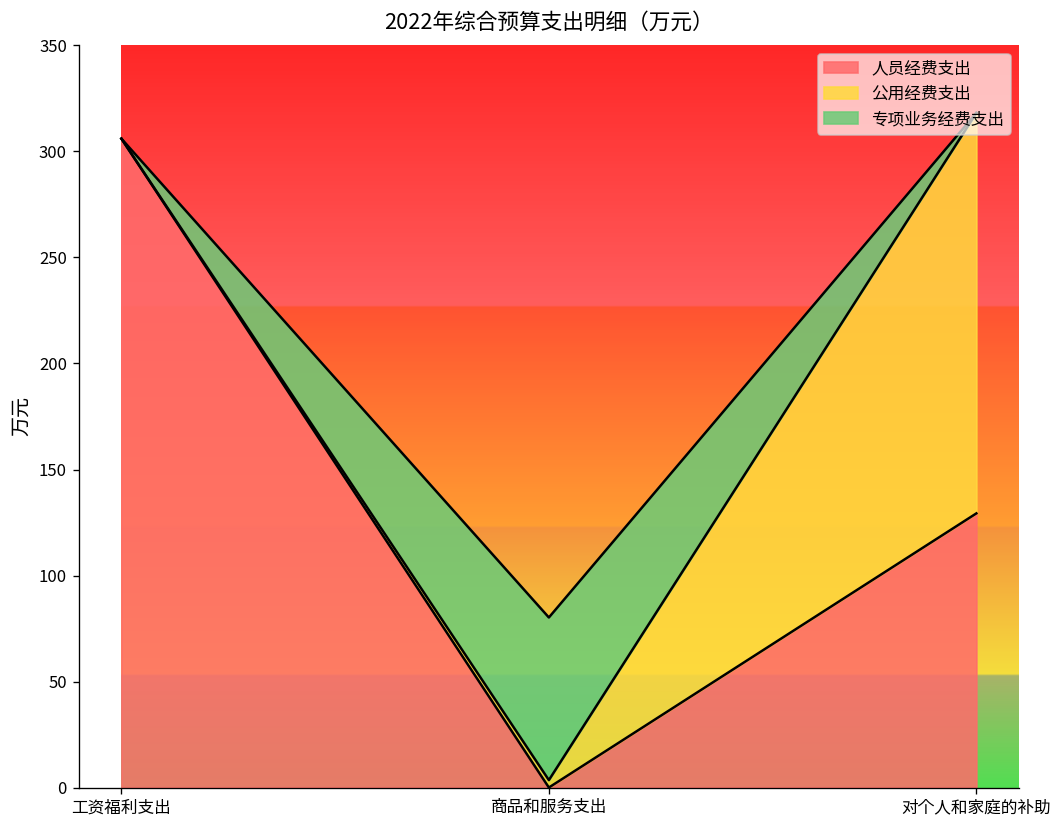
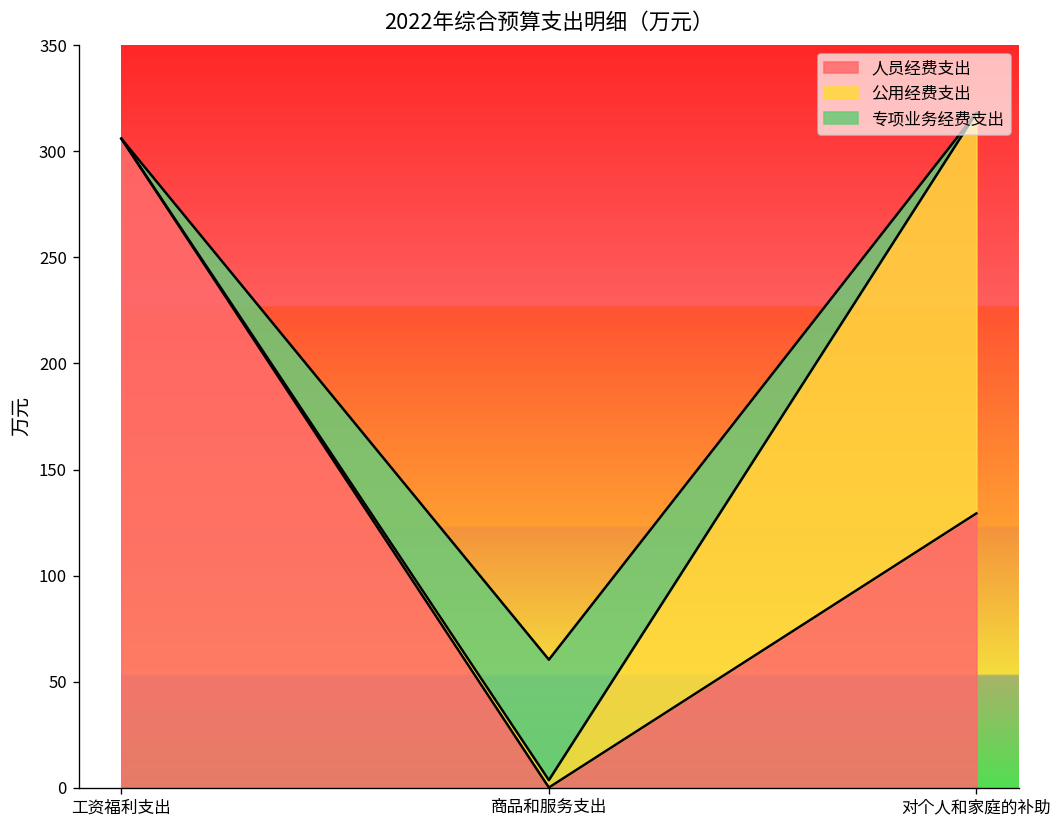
专项业务经费支出, 商品和服务支出: 77 -> 57
